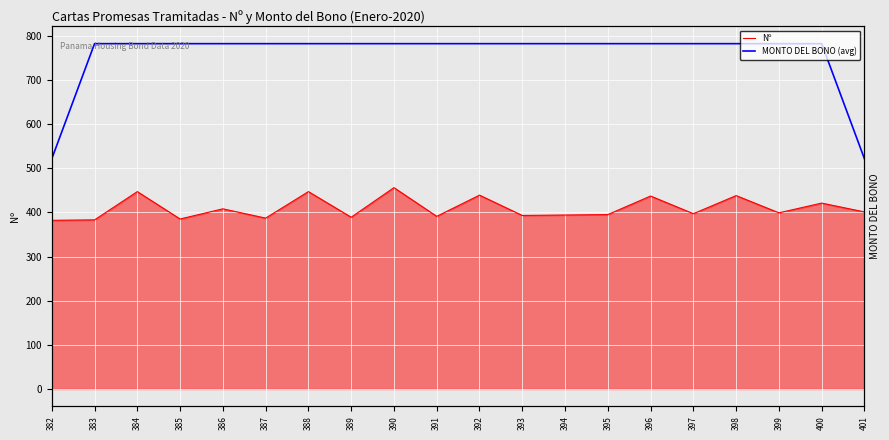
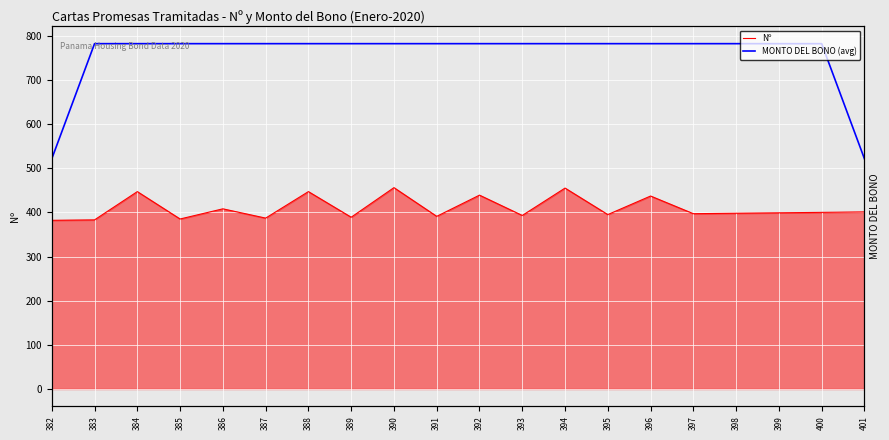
Nº, 394: 390 -> 460
Nº, 398: 440 -> 400
Nº, 400: 420 -> 400
